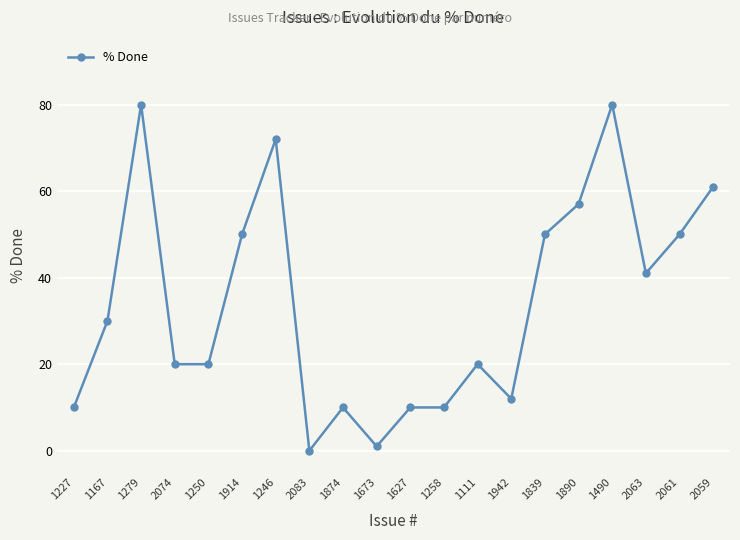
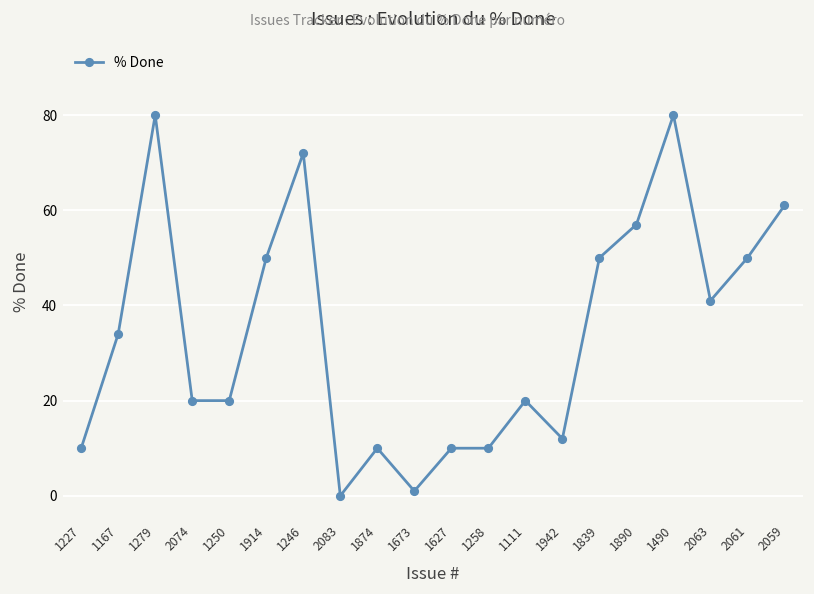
1167: 30 -> 34
